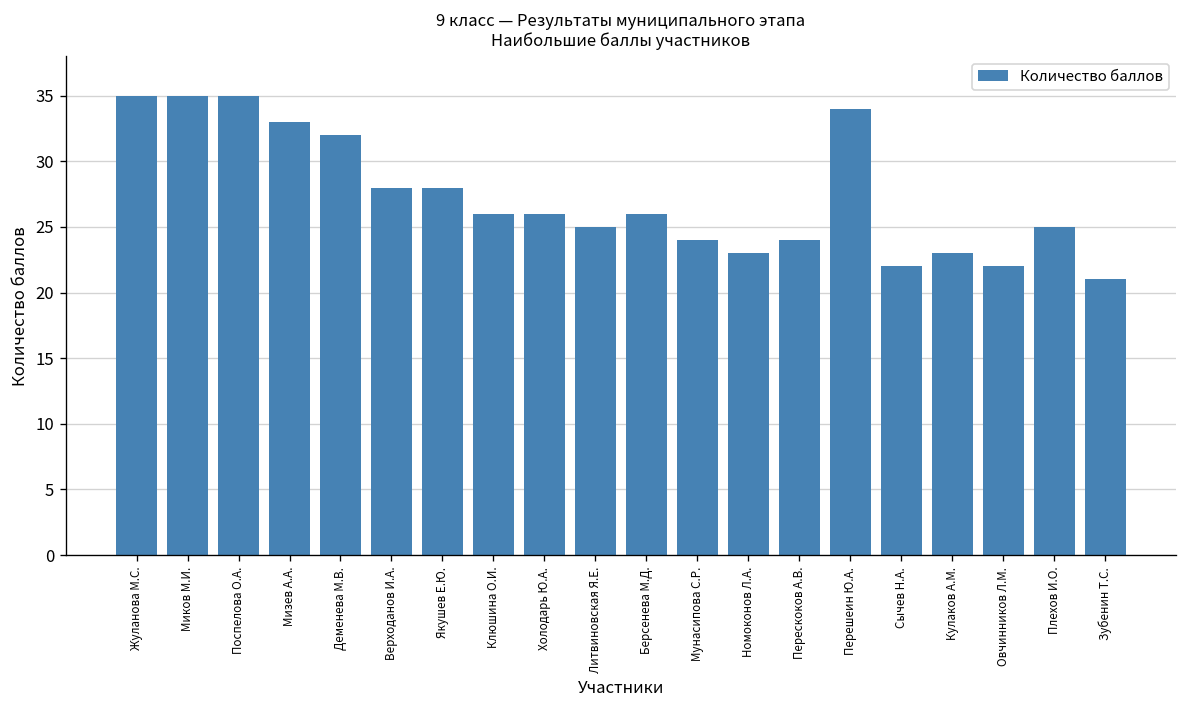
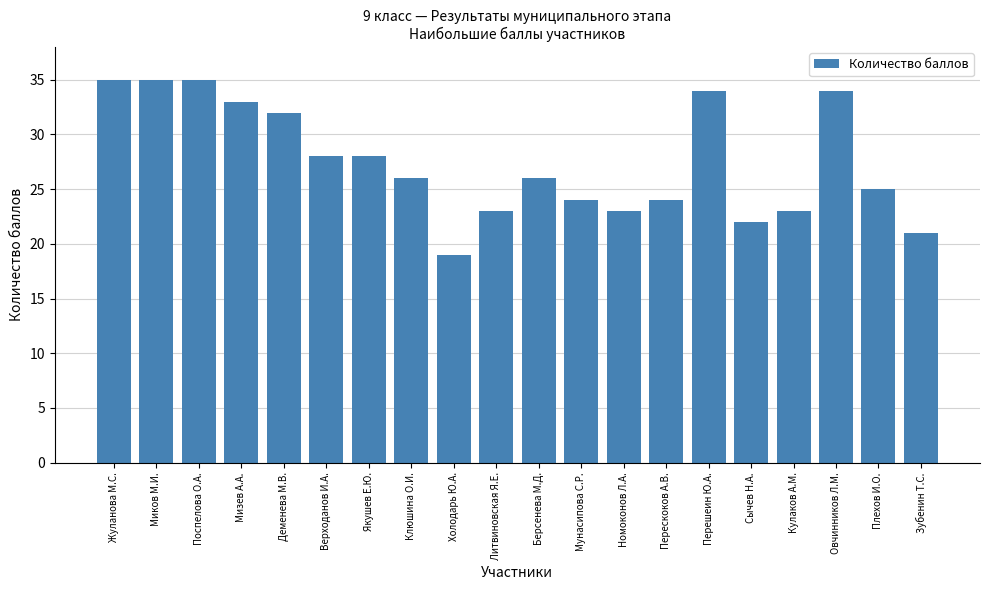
Холодарь Ю.А.: 26 -> 19
Литвиновская Я.Е.: 25 -> 23
Овчинников Л.М.: 22 -> 34
